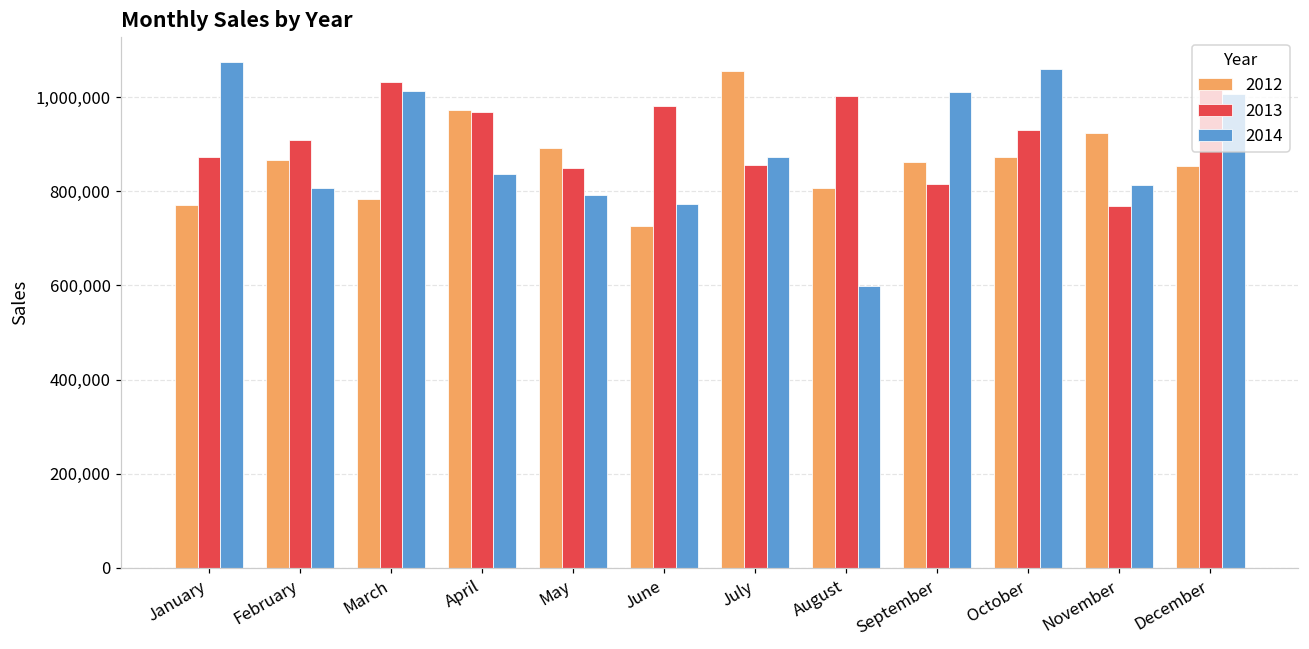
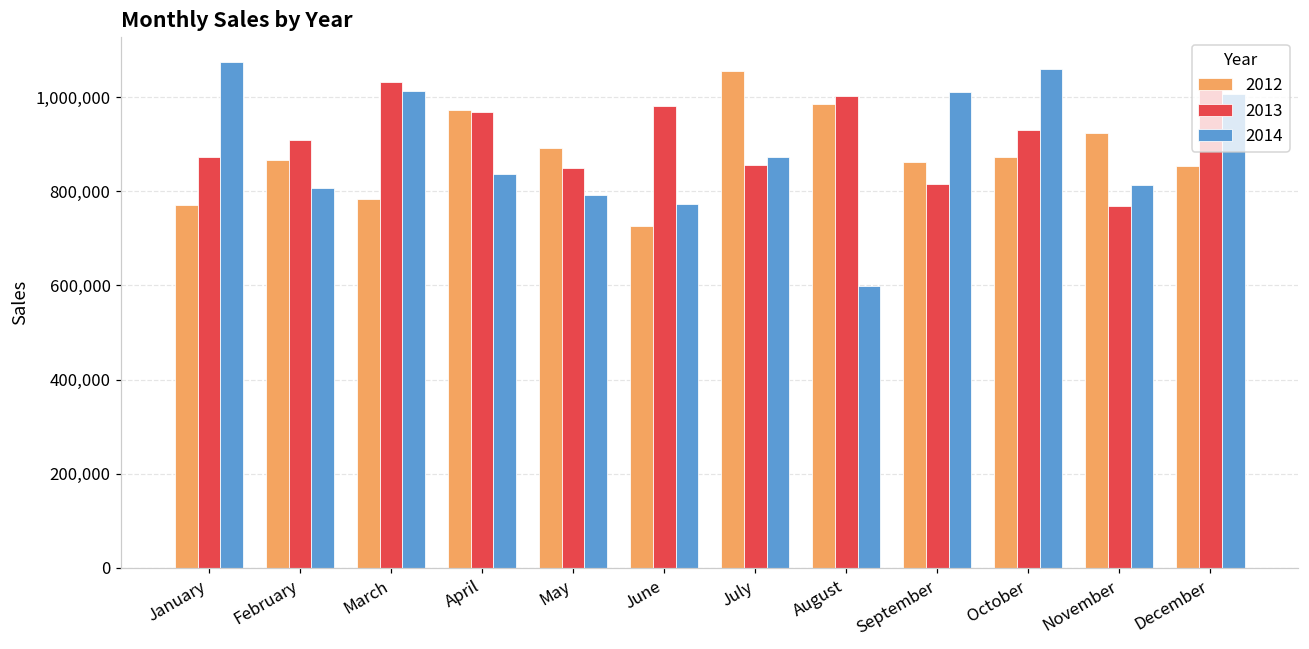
2012, August: 810,000 -> 990,000
